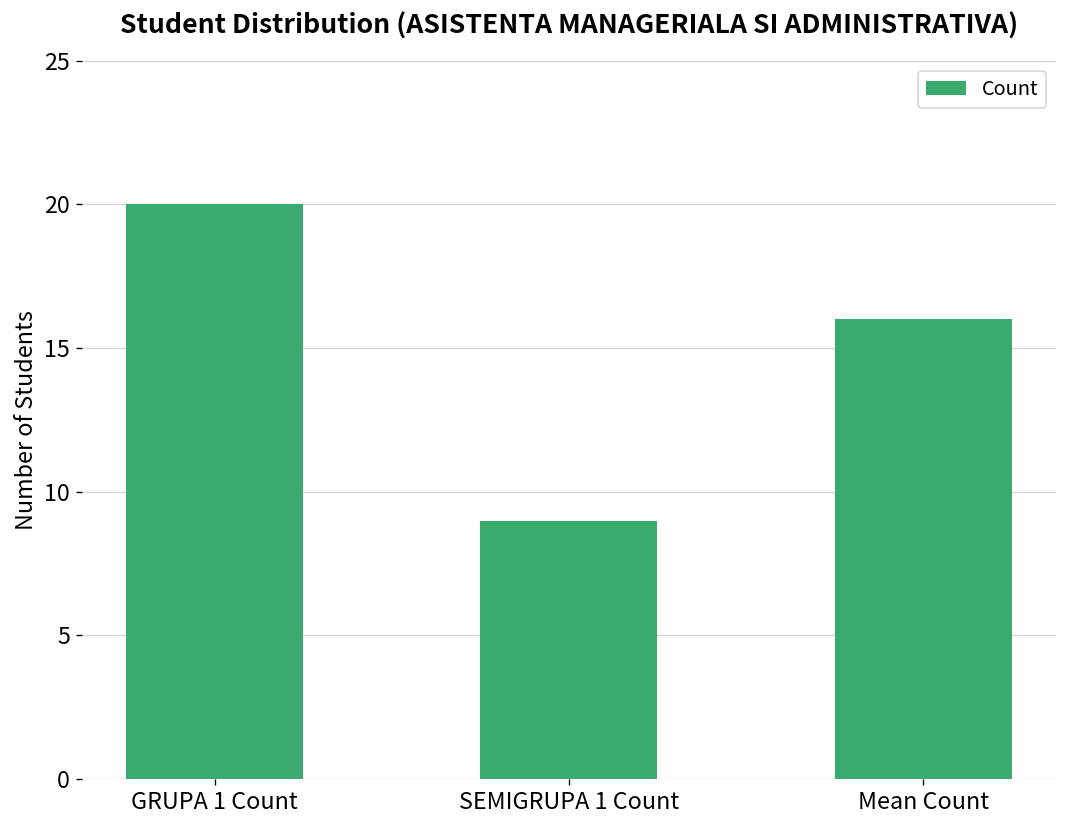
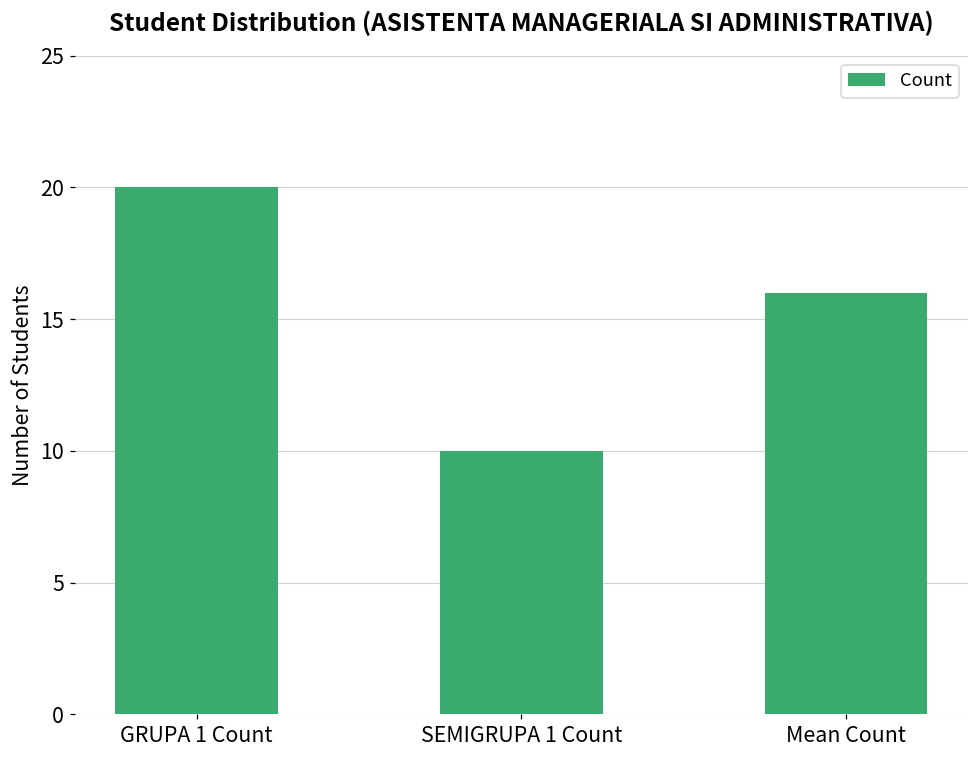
SEMIGRUPA 1 Count: 9 -> 10
